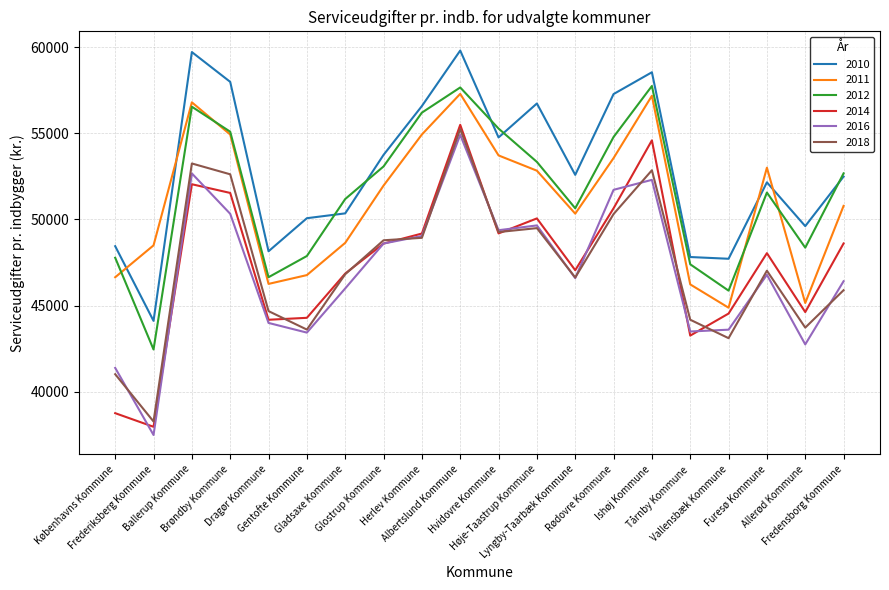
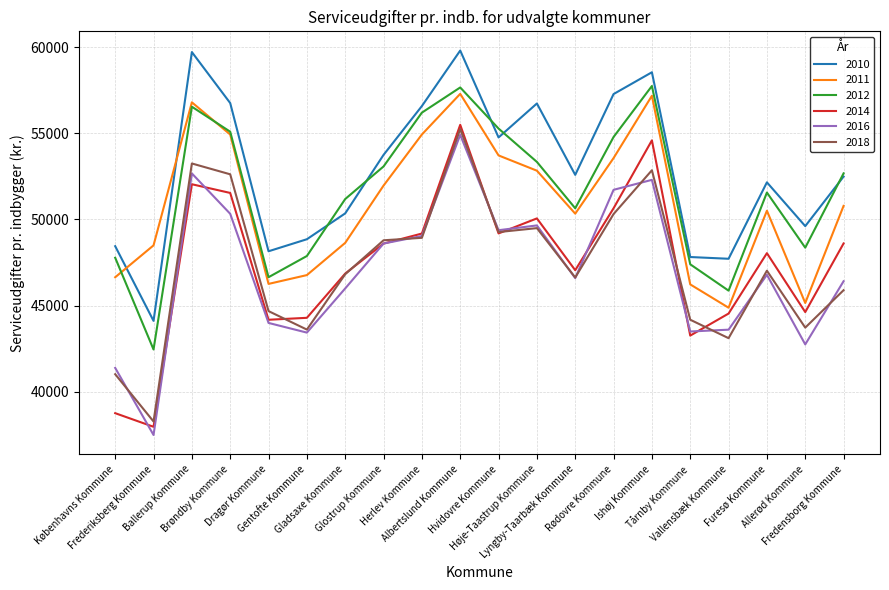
2010, Brøndby Kommune: 58000 -> 56800
2010, Gentofte Kommune: 50100 -> 48900
2011, Furesø Kommune: 53000 -> 50500
